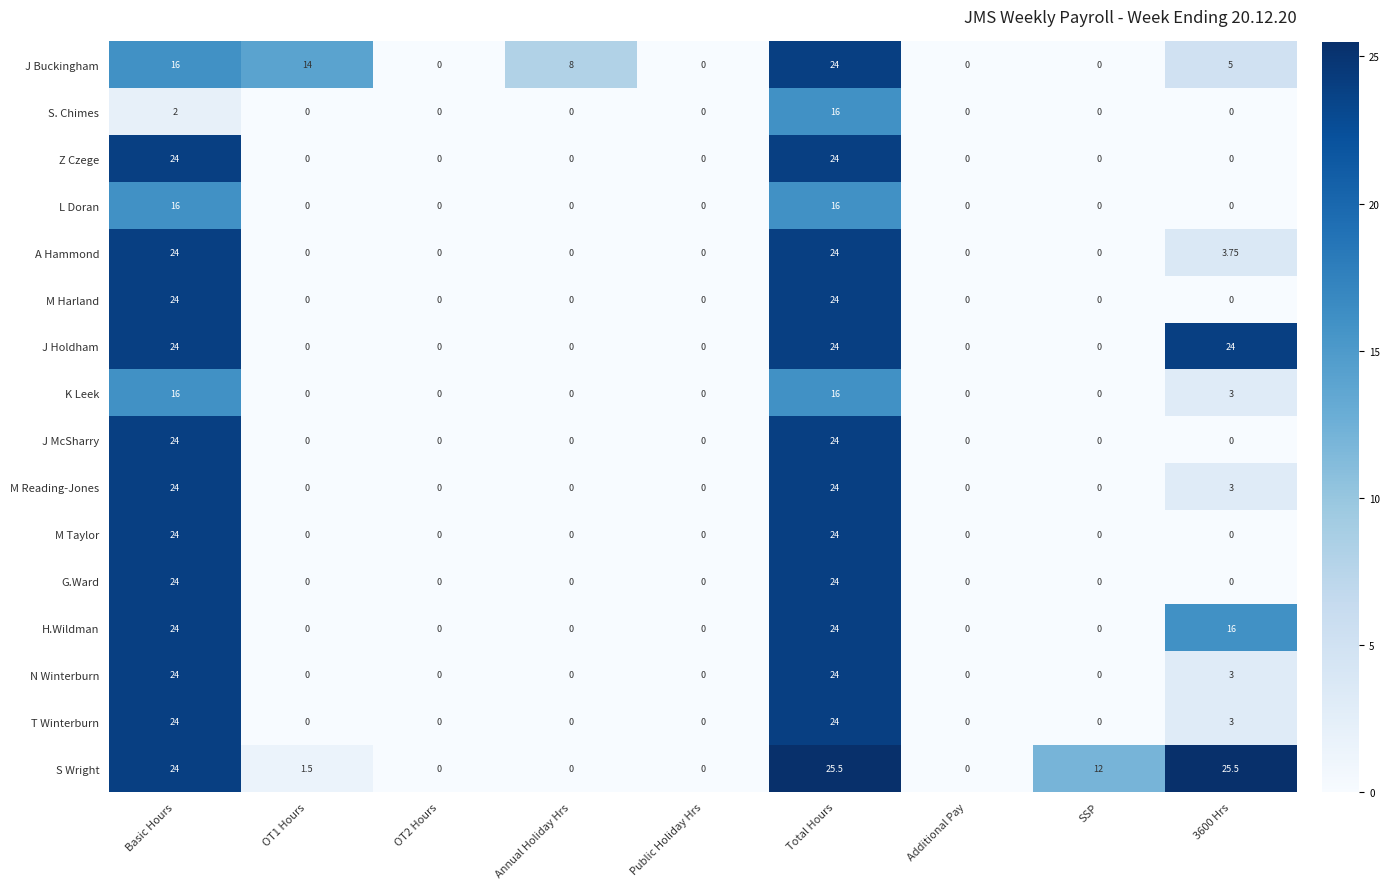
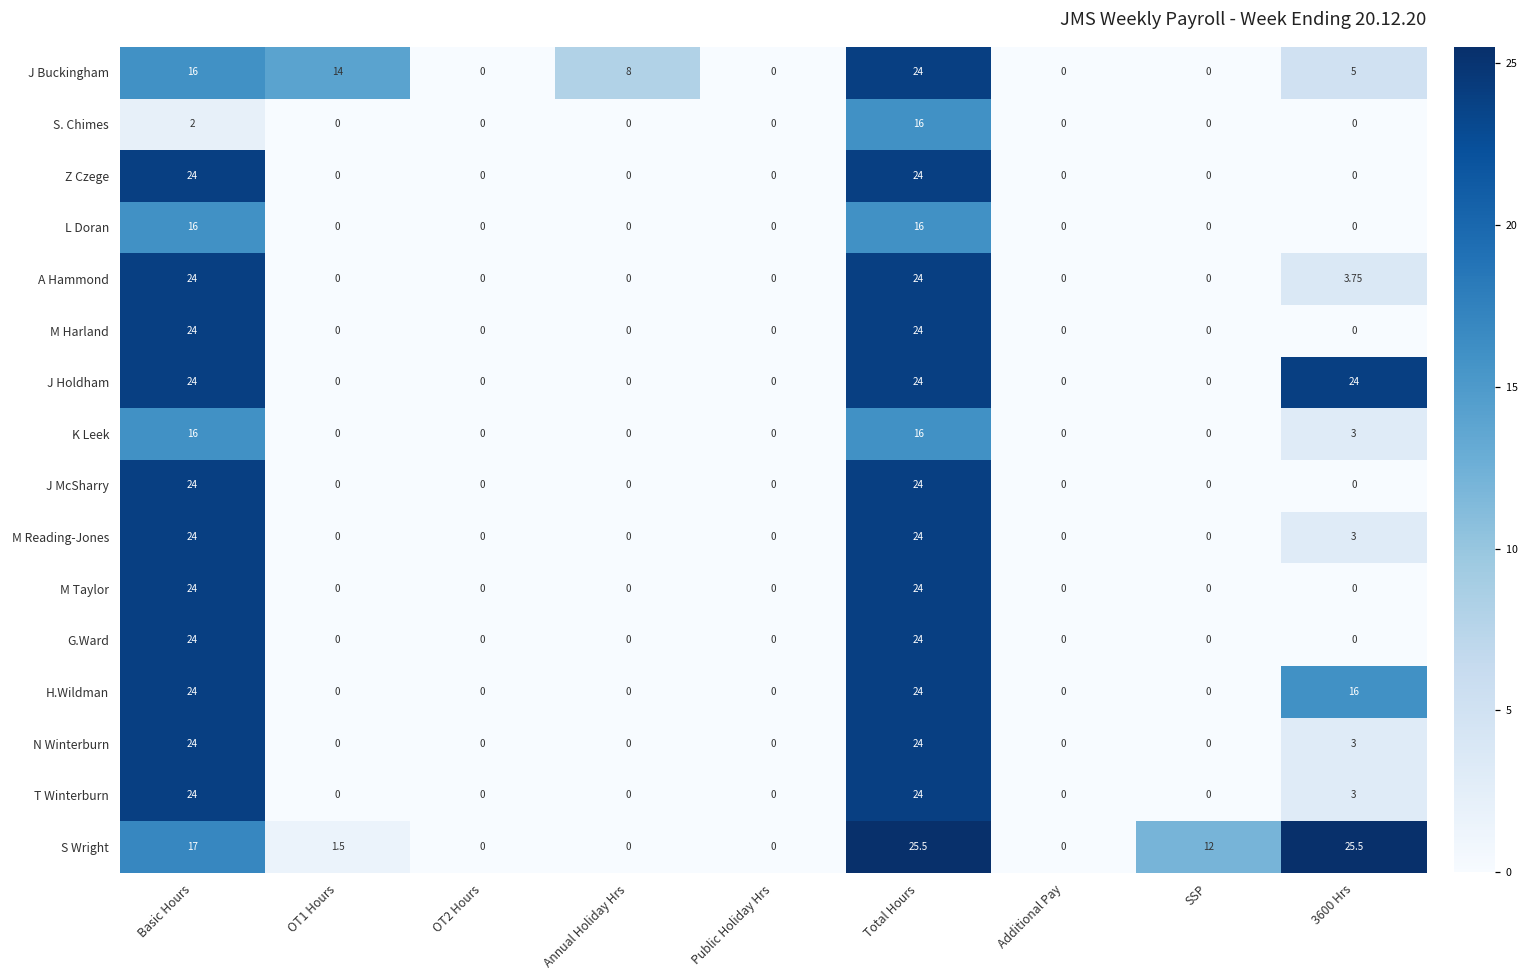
S Wright, Basic Hours: 24 -> 17
